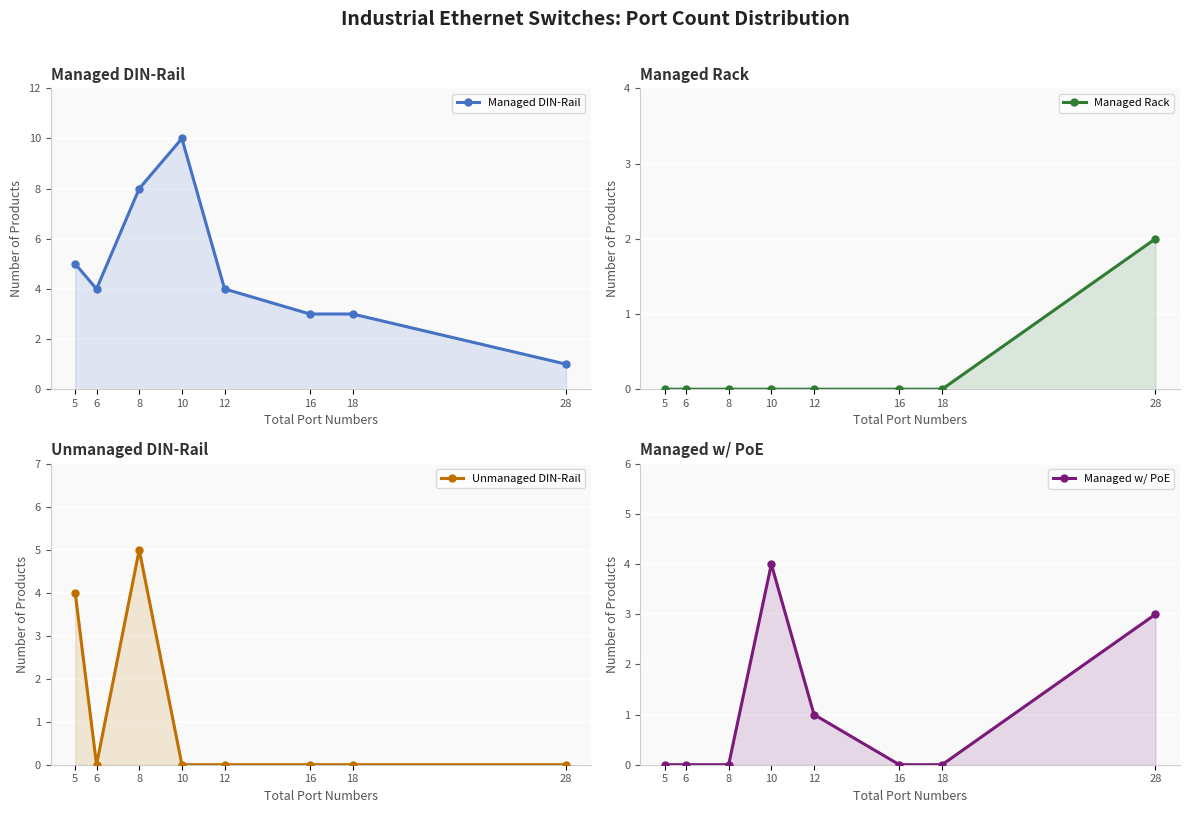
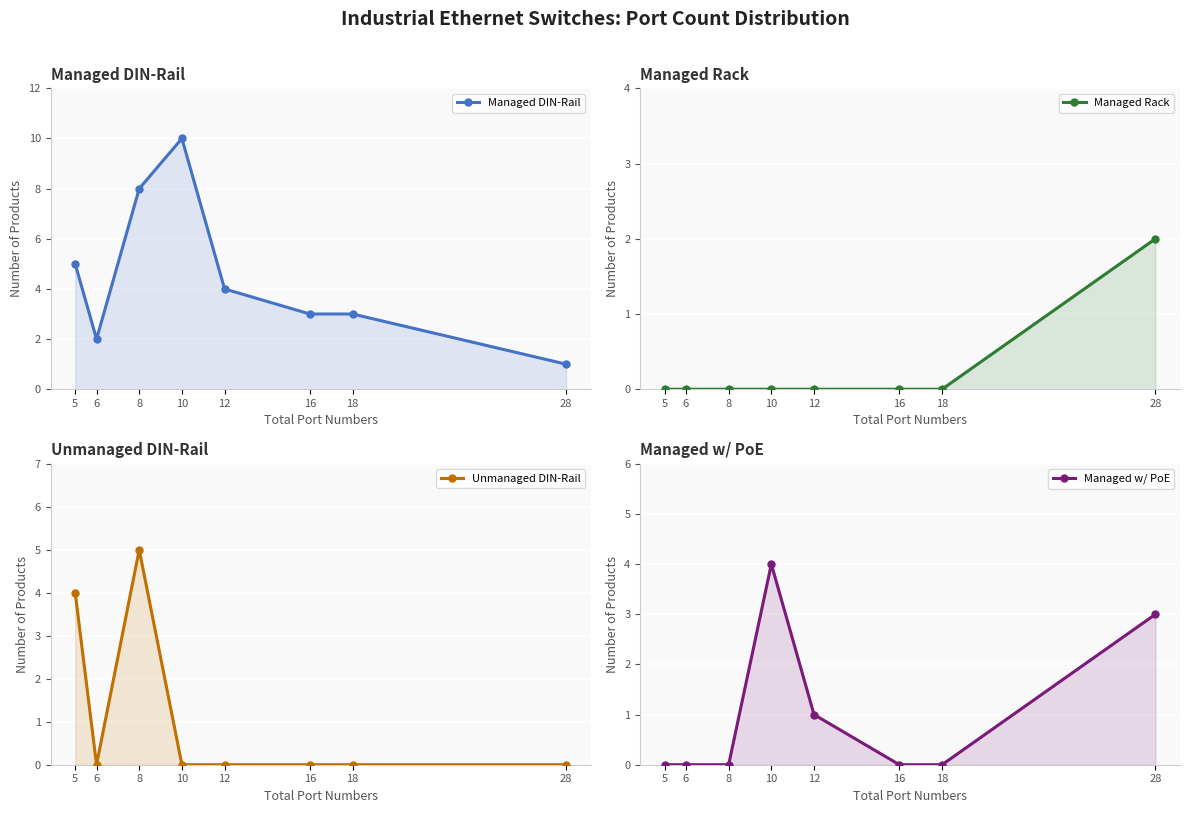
Managed DIN-Rail, 6: 4 -> 2
